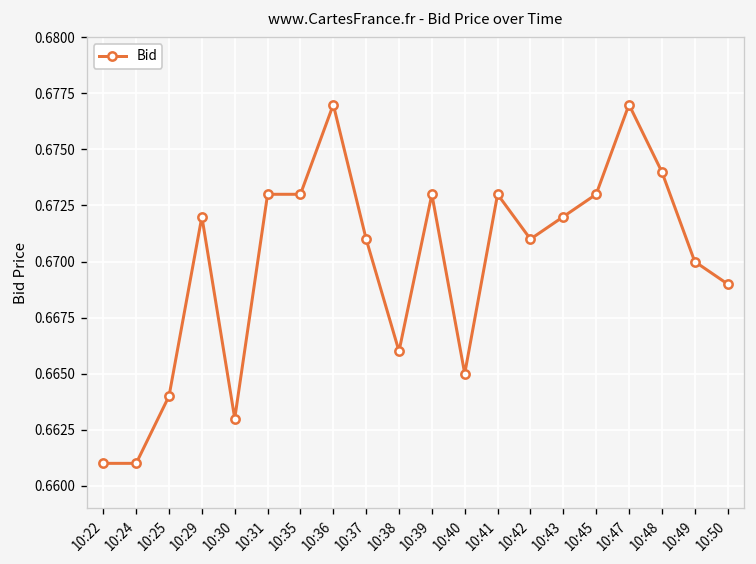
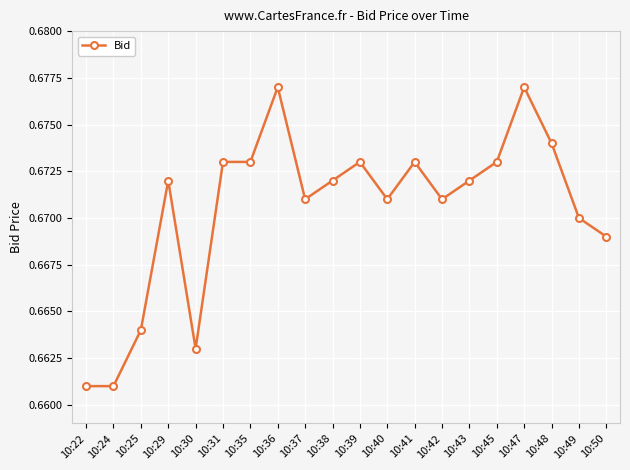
10:38: 0.666 -> 0.672
10:40: 0.665 -> 0.671
